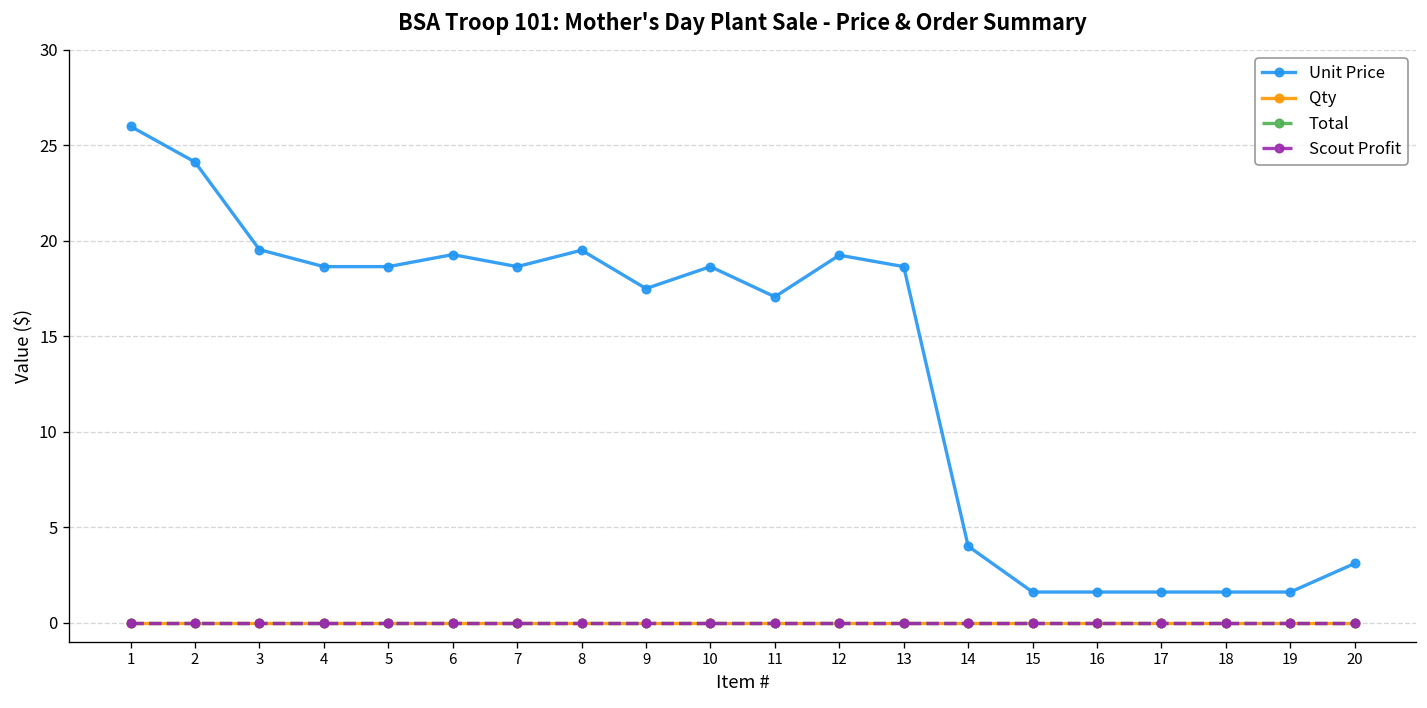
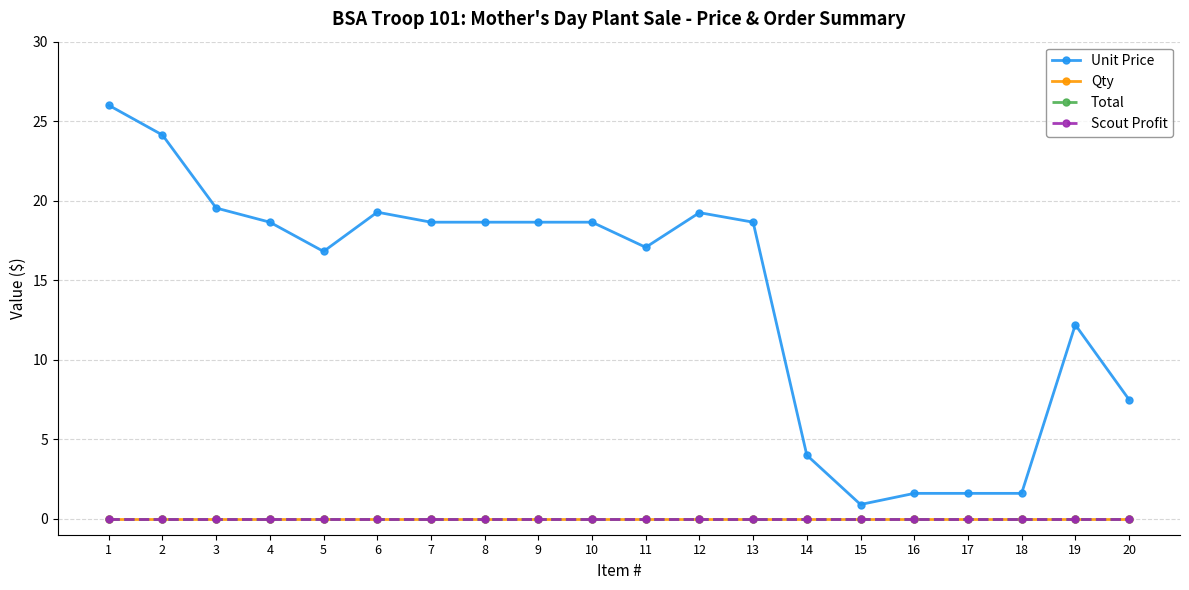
Unit Price, 5: 18.7 -> 16.8
Unit Price, 8: 19.5 -> 18.7
Unit Price, 9: 17.5 -> 18.7
Unit Price, 15: 1.6 -> 0.9
Unit Price, 19: 1.6 -> 12.2
Unit Price, 20: 3.1 -> 7.5
